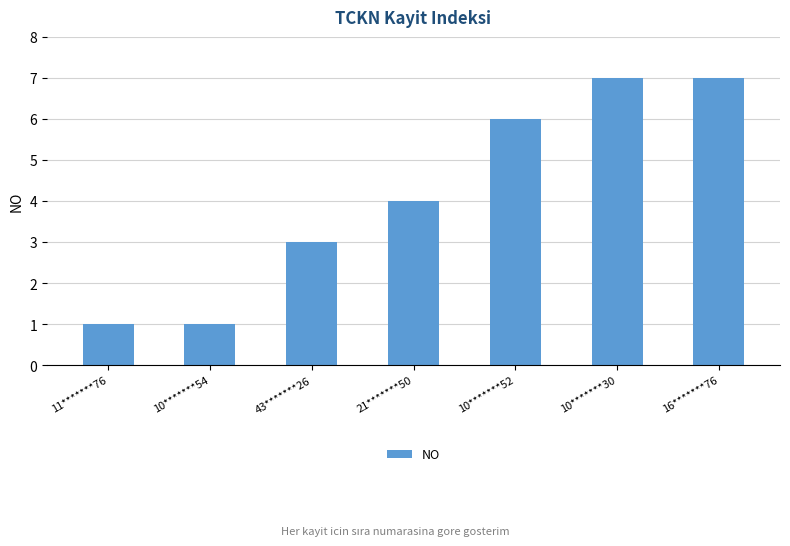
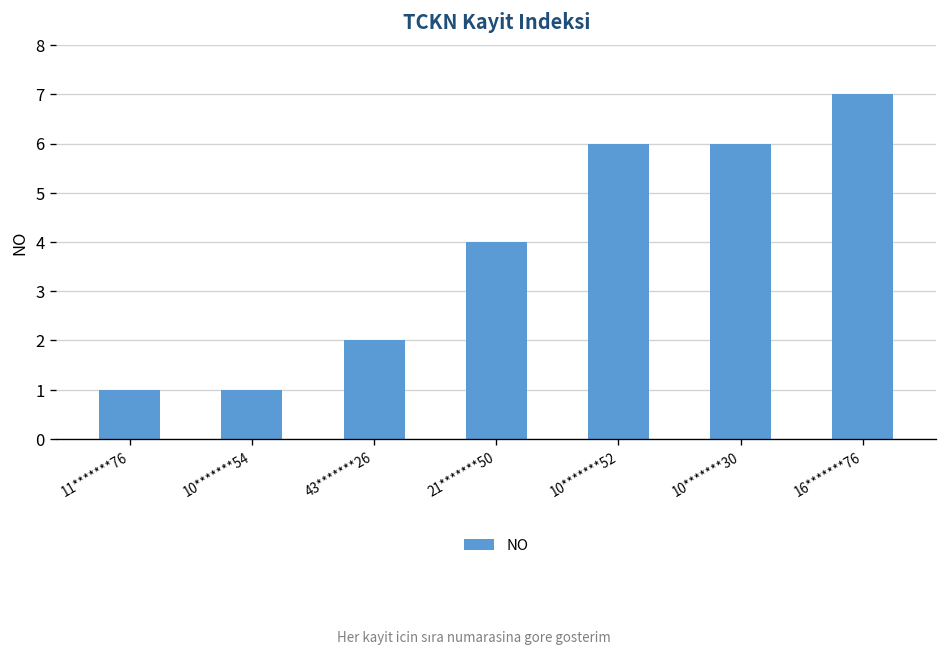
43*******26: 3 -> 2
10*******30: 7 -> 6
